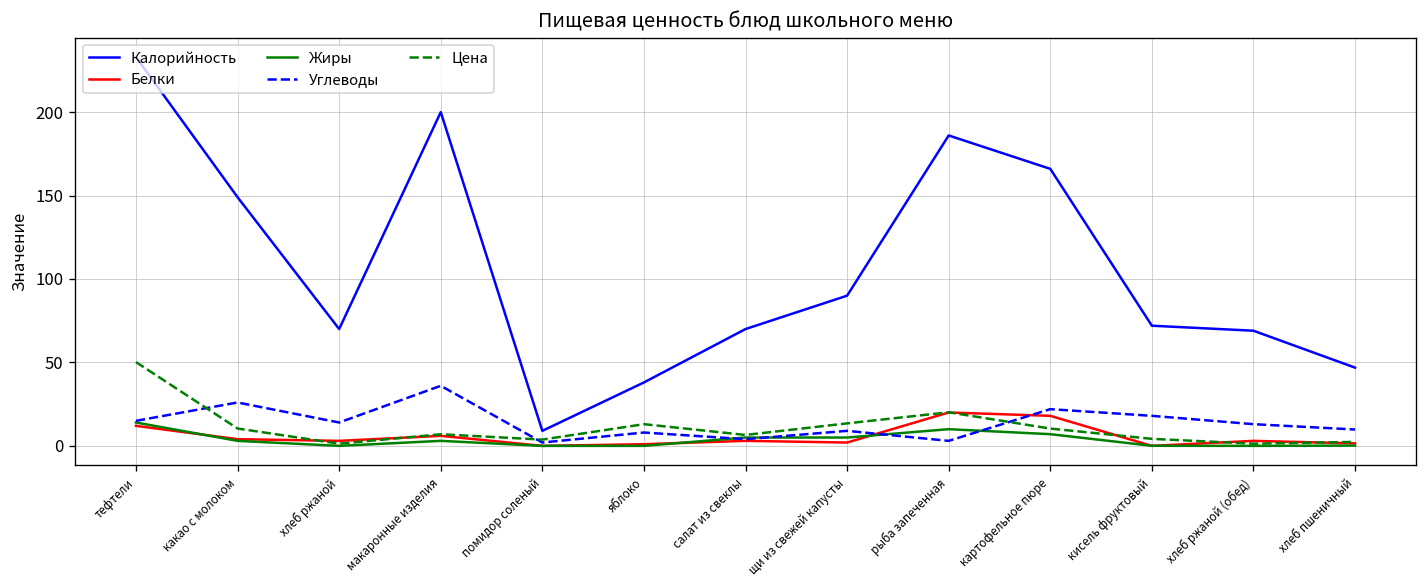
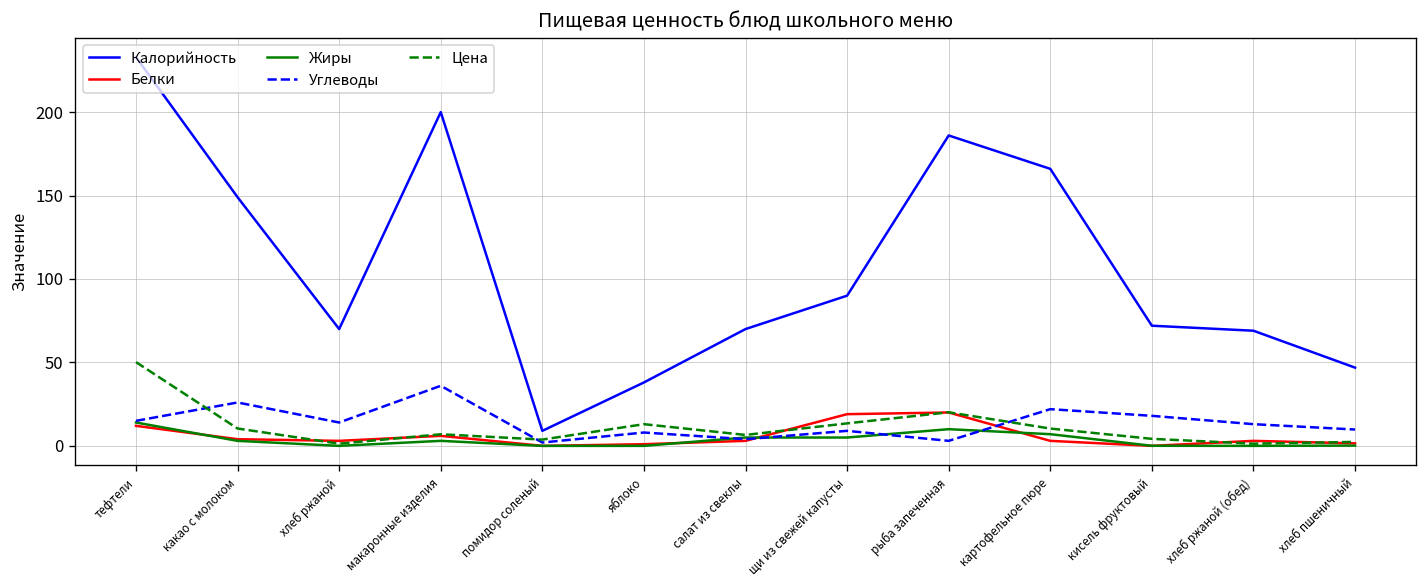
Белки, щи из свежей капусты: 2 -> 19
Белки, картофельное пюре: 18 -> 3
